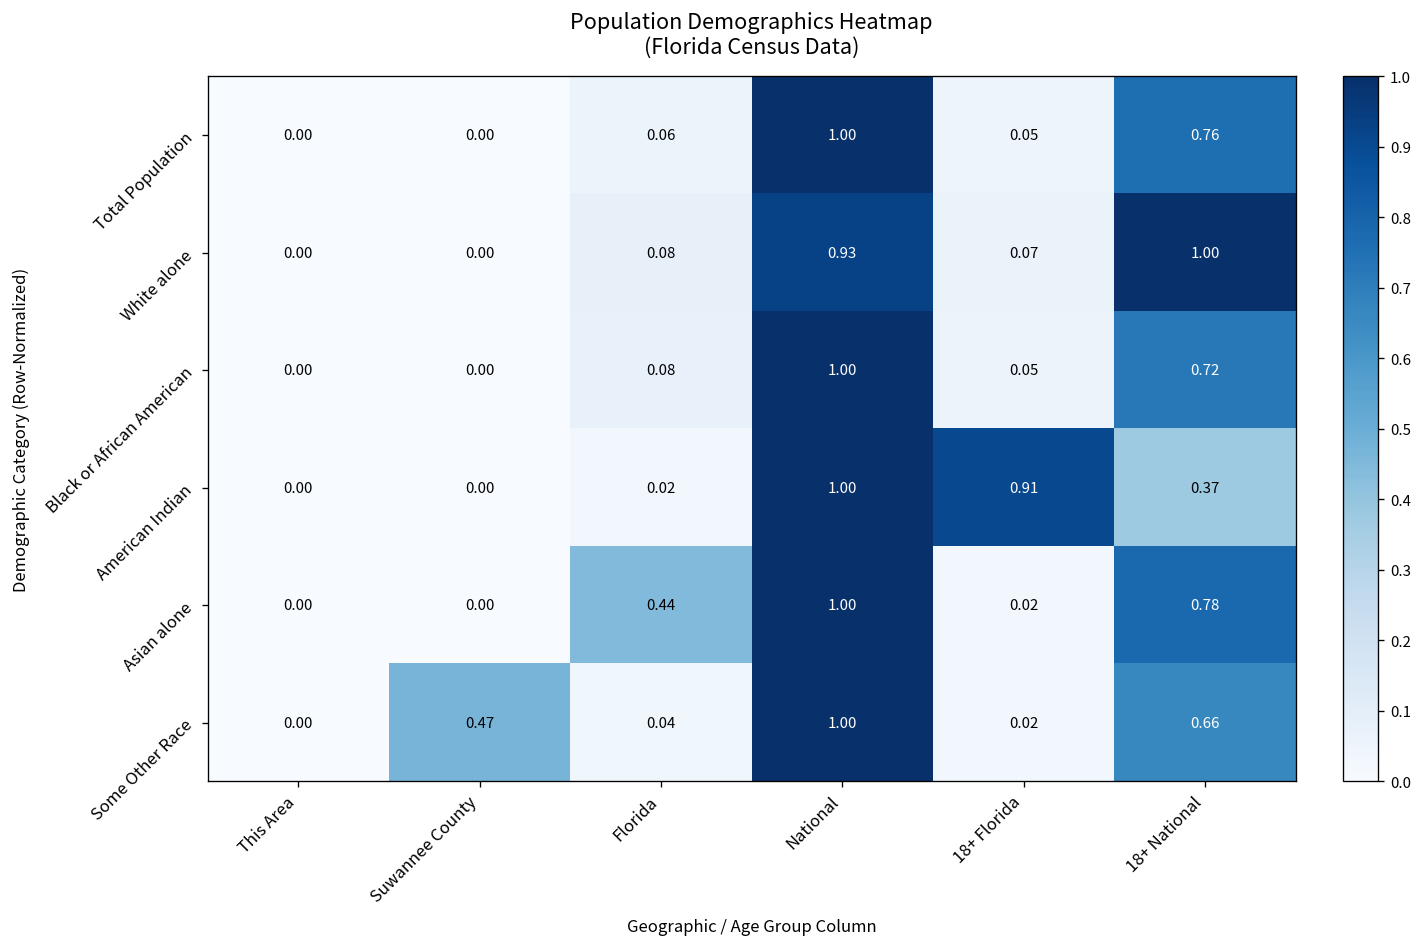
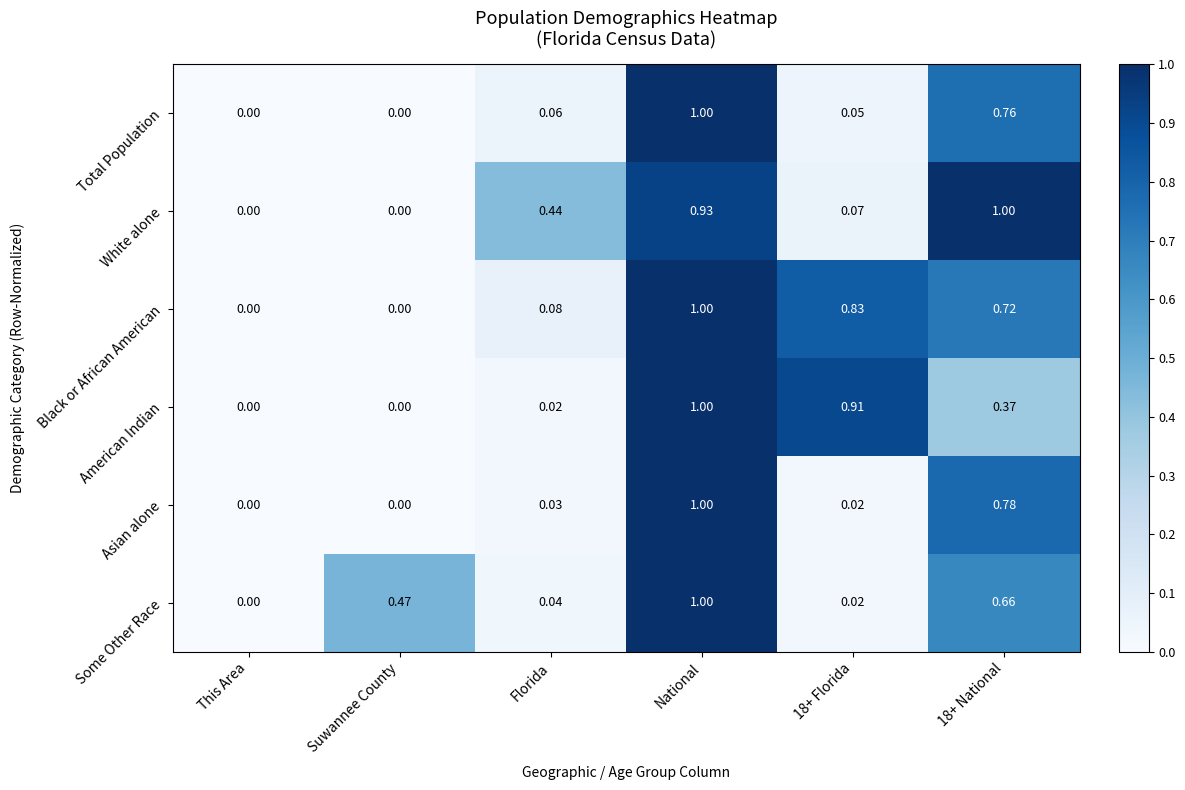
White alone, Florida: 0.08 -> 0.44
Black or African American, 18+ Florida: 0.05 -> 0.83
Asian alone, Florida: 0.44 -> 0.03
